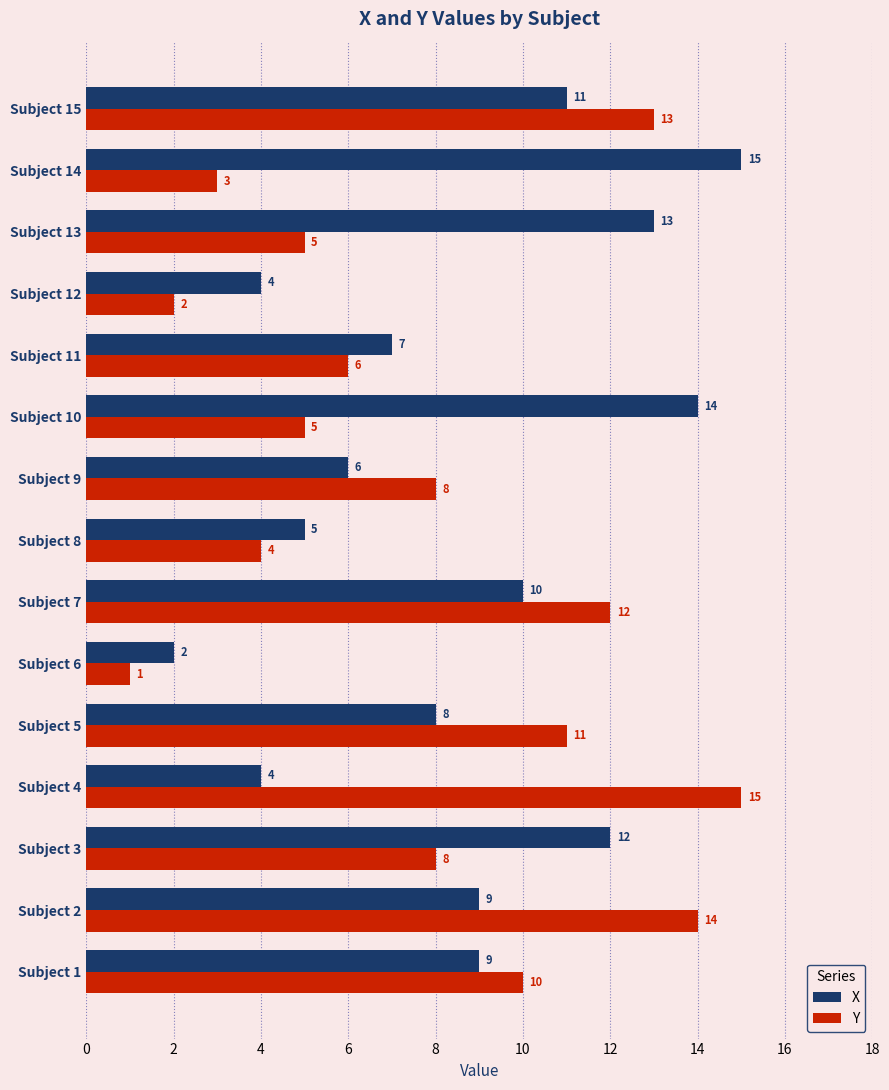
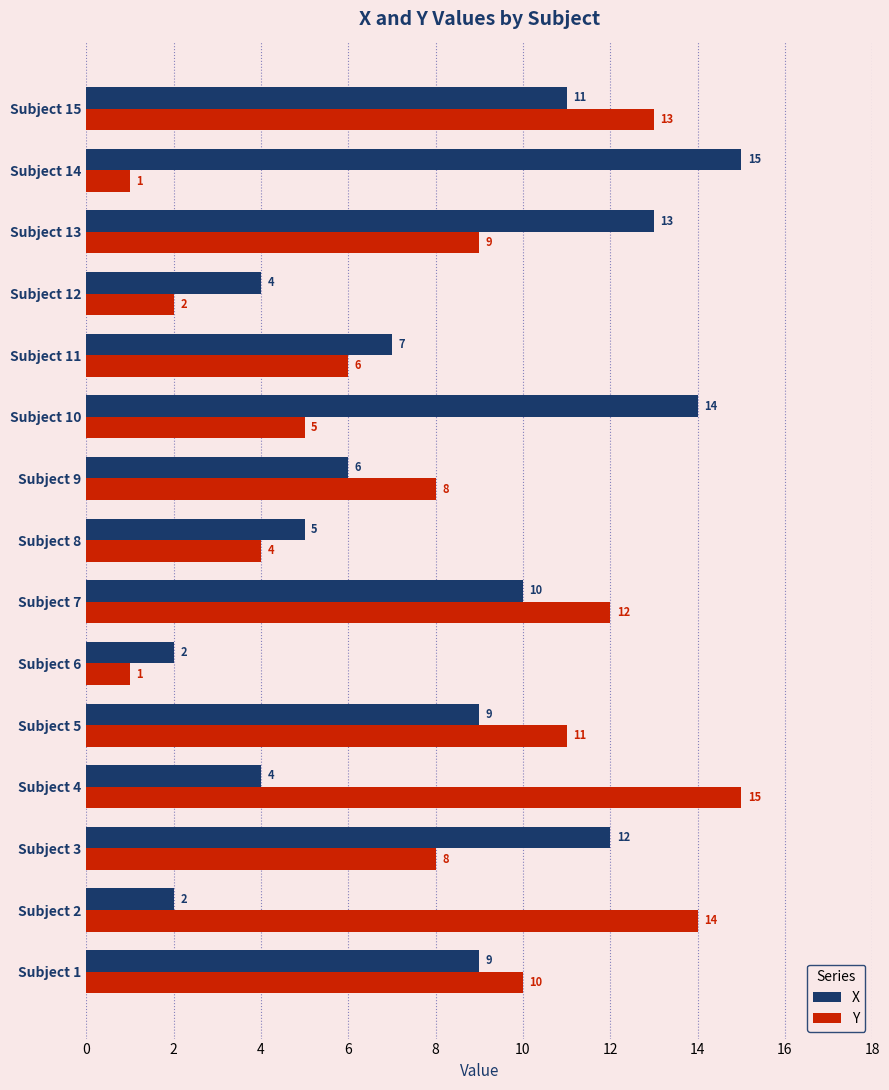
Y, Subject 14: 3 -> 1
Y, Subject 13: 5 -> 9
X, Subject 5: 8 -> 9
X, Subject 2: 9 -> 2
